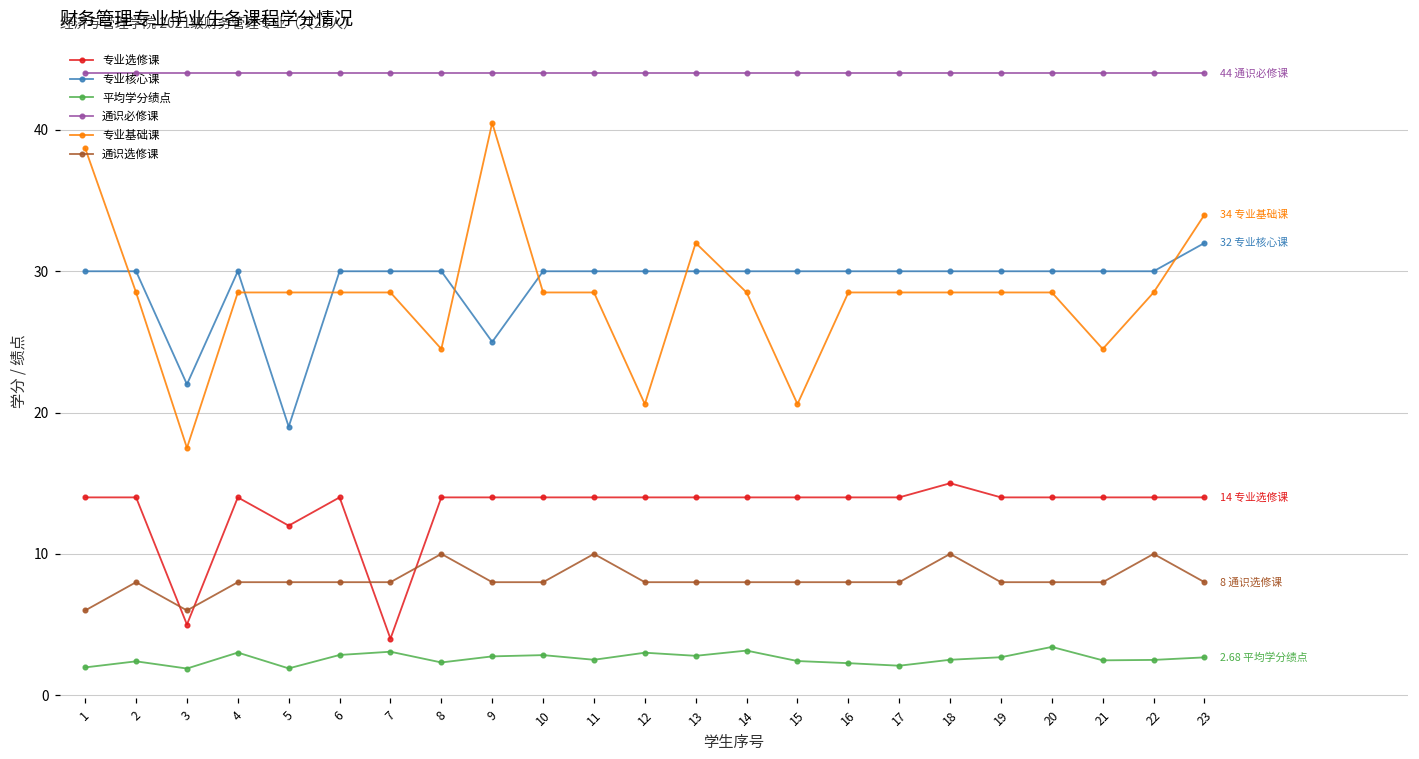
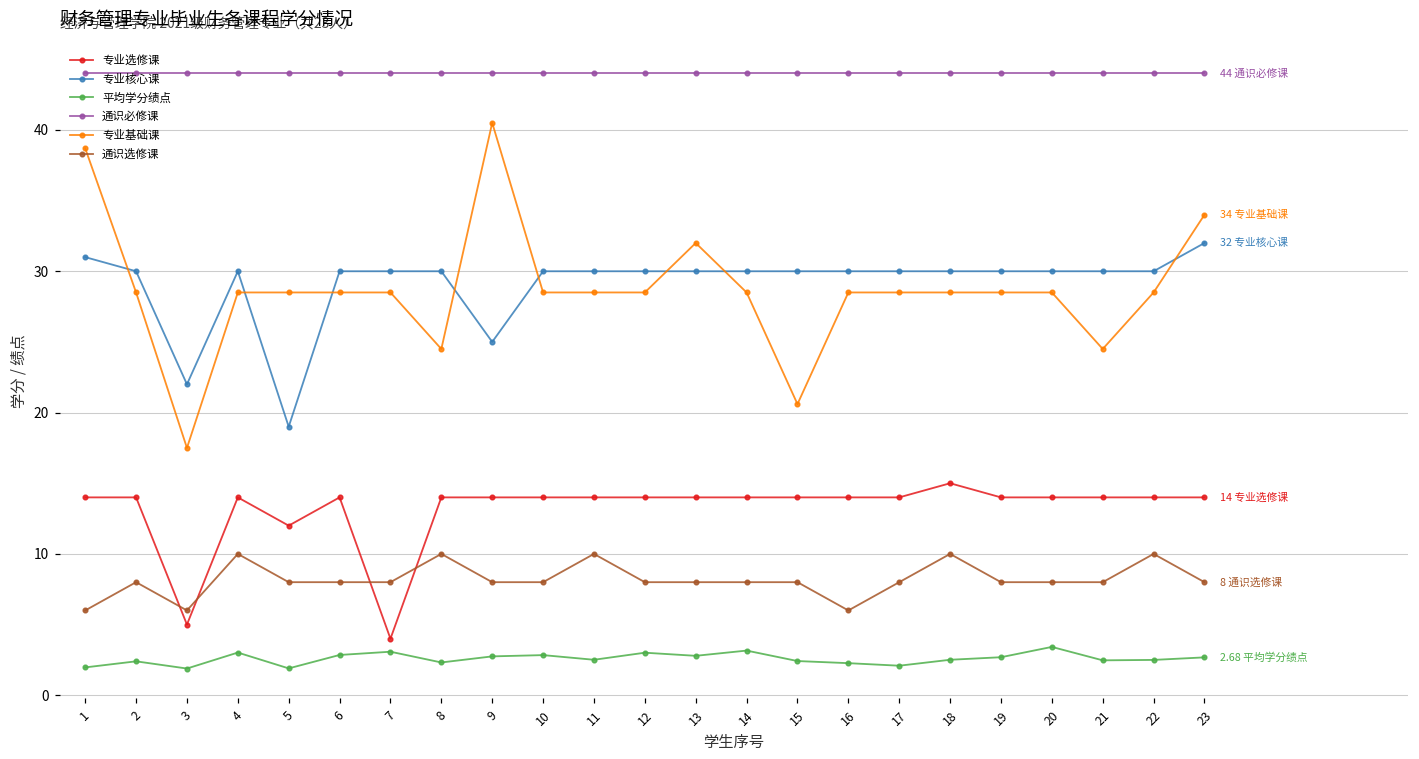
专业核心课, 1: 30 -> 31
通识选修课, 4: 8 -> 10
专业基础课, 12: 20.6 -> 28.5
通识选修课, 16: 8 -> 6
